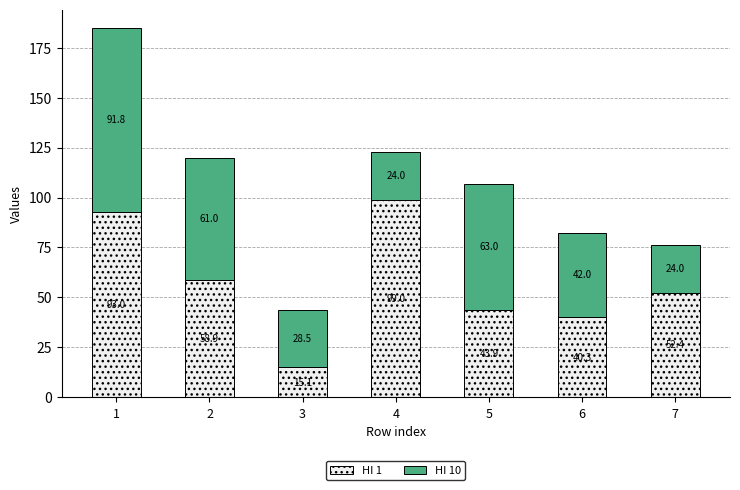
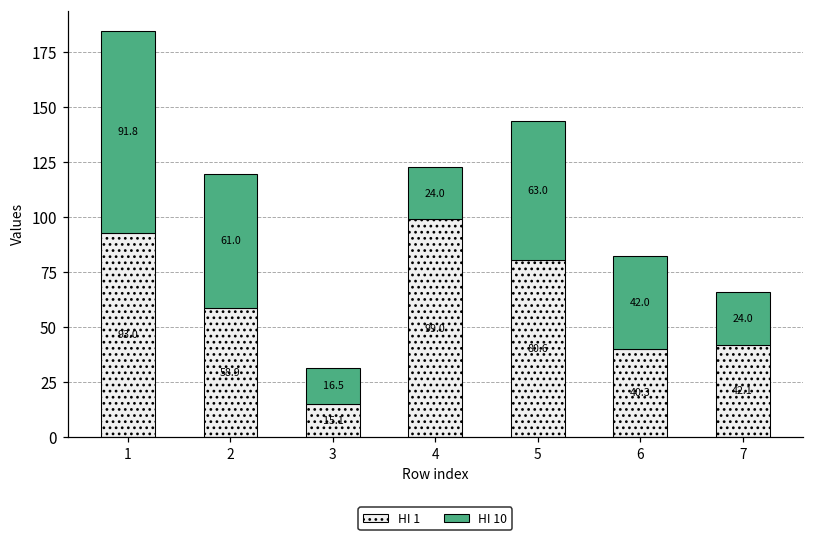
HI 10, 3: 28.5 -> 16.5
HI 1, 5: 43.9 -> 80.6
HI 1, 7: 52.4 -> 42.1
